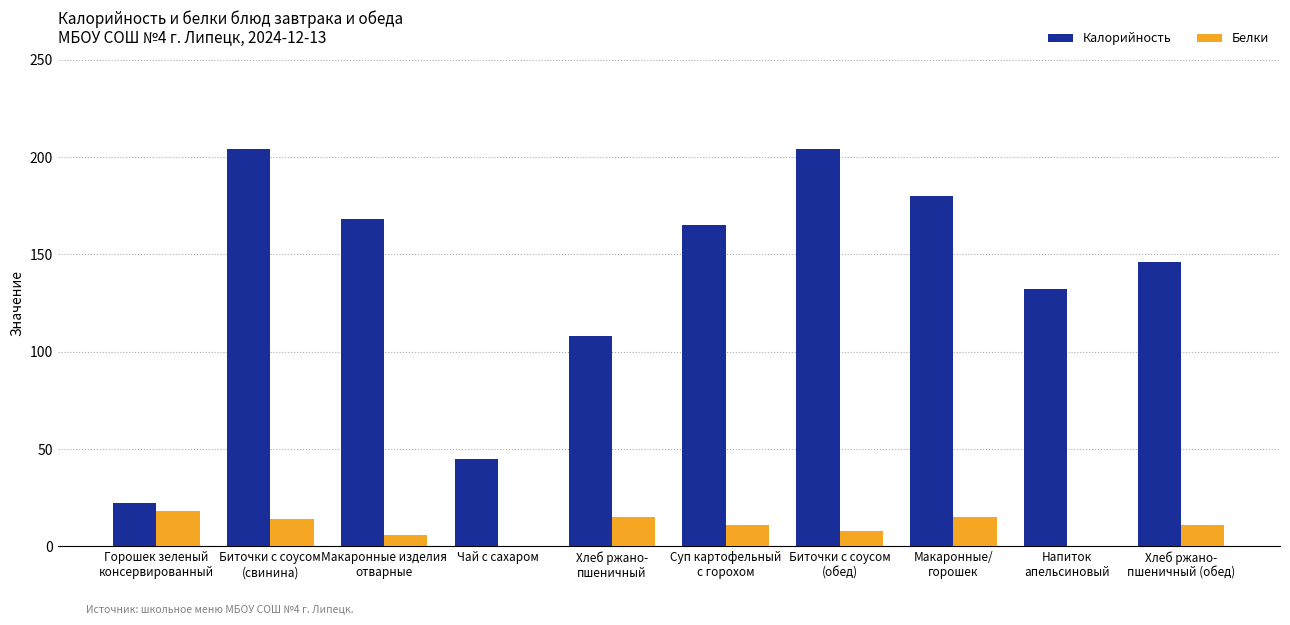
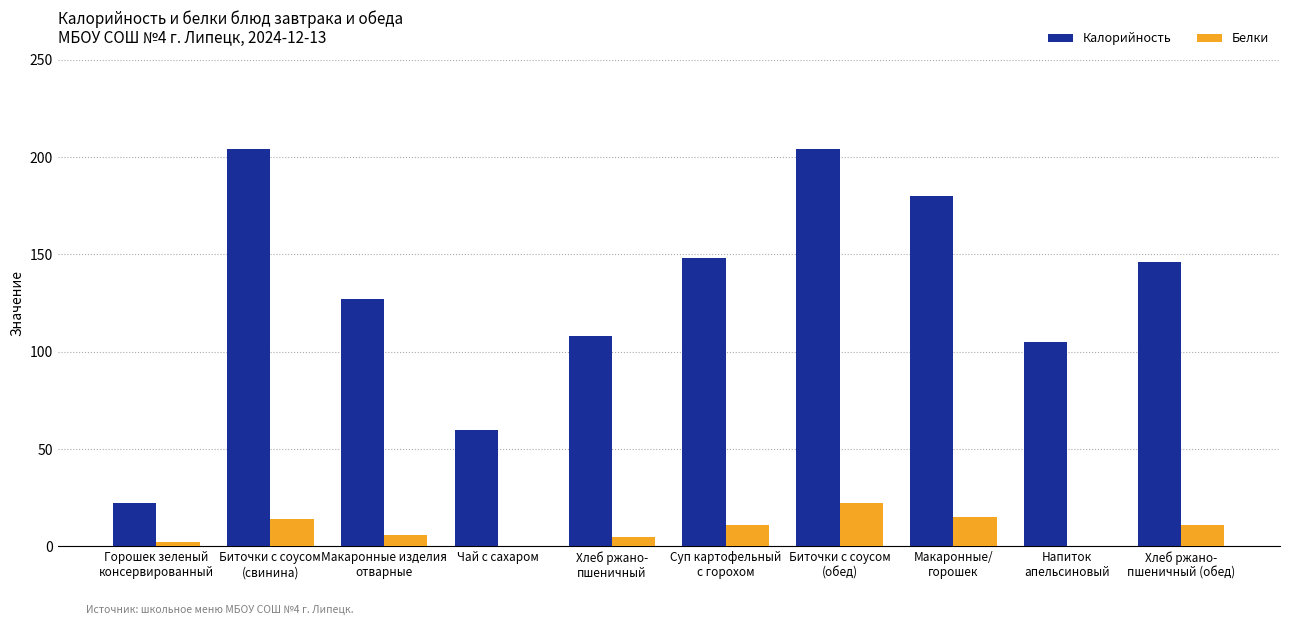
Белки, Горошек зеленый консервированный: 18 -> 2
Калорийность, Макаронные изделия отварные: 168 -> 127
Калорийность, Чай с сахаром: 45 -> 60
Белки, Хлеб ржано- пшеничный: 15 -> 5
Калорийность, Суп картофельный с горохом: 165 -> 148
Белки, Биточки с соусом (обед): 8 -> 22
Калорийность, Напиток апельсиновый: 132 -> 105
